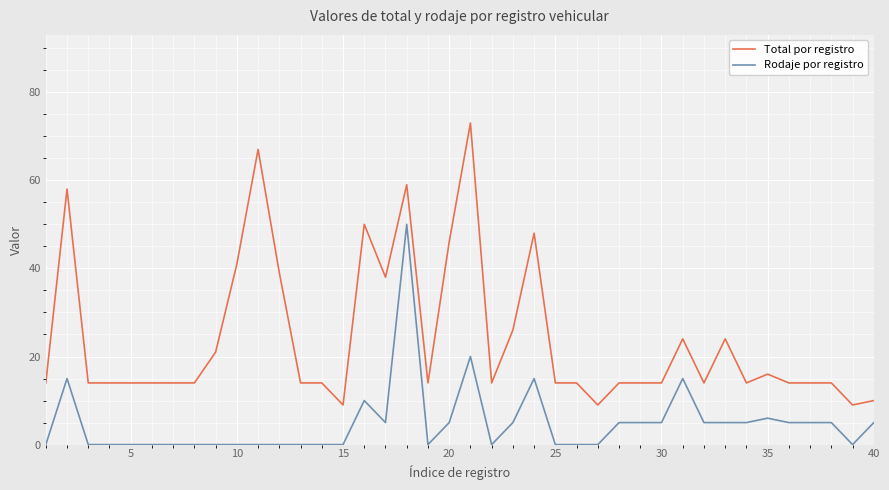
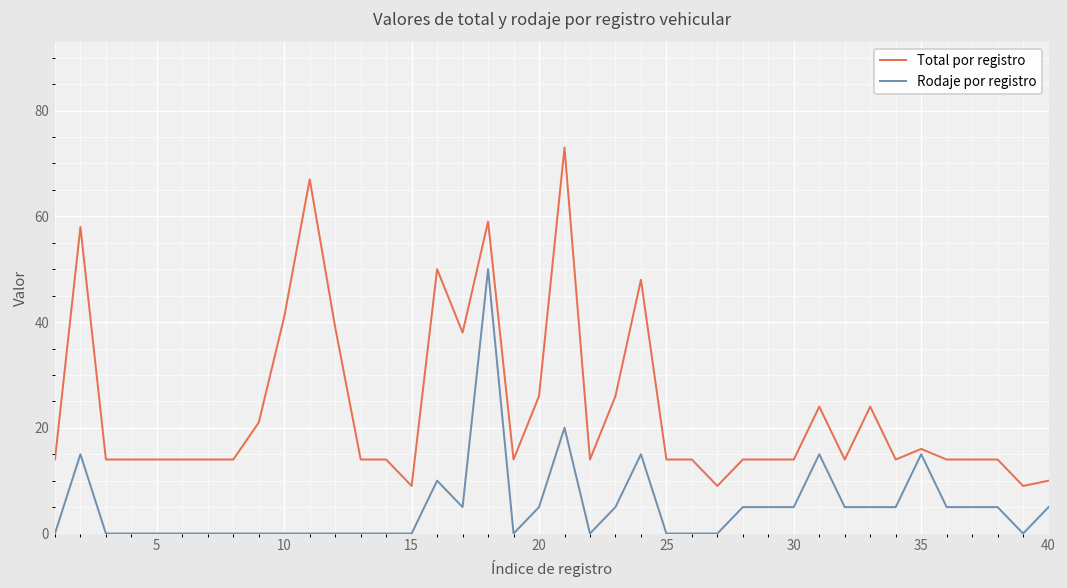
Total por registro, 20: 46 -> 26
Rodaje por registro, 35: 6 -> 15
